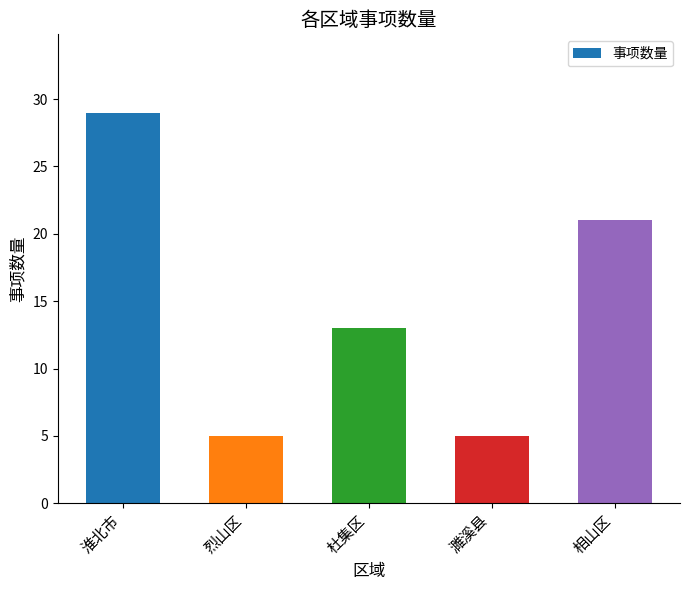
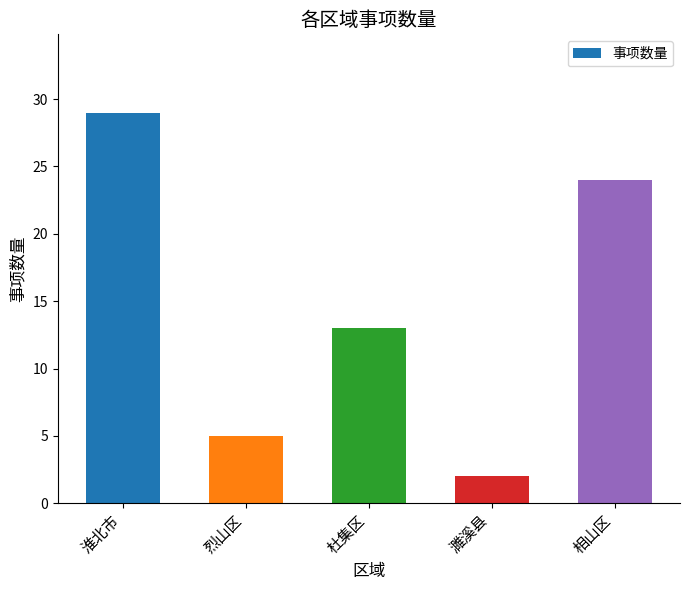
濉溪县: 5 -> 2
相山区: 21 -> 24
